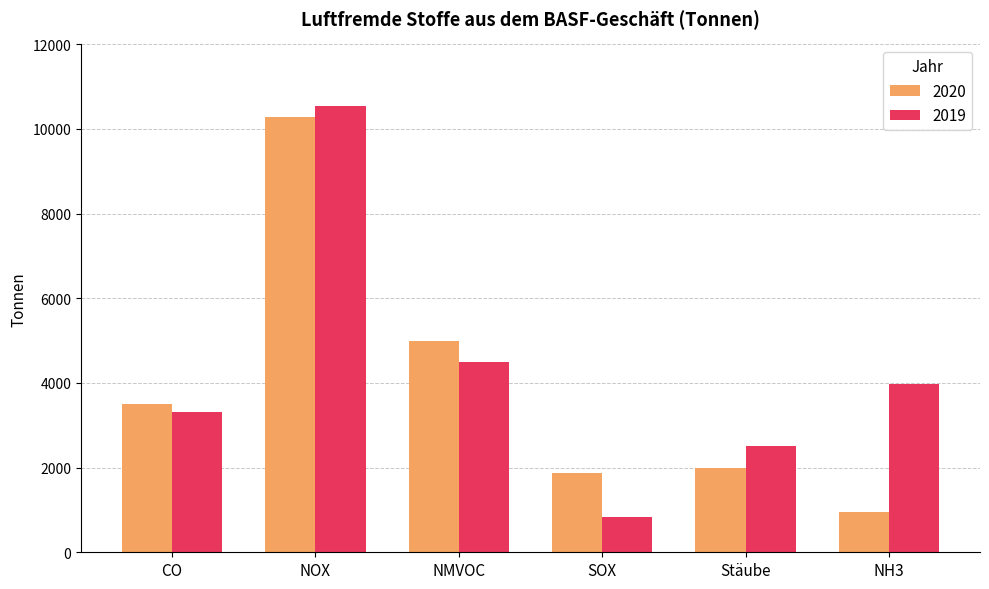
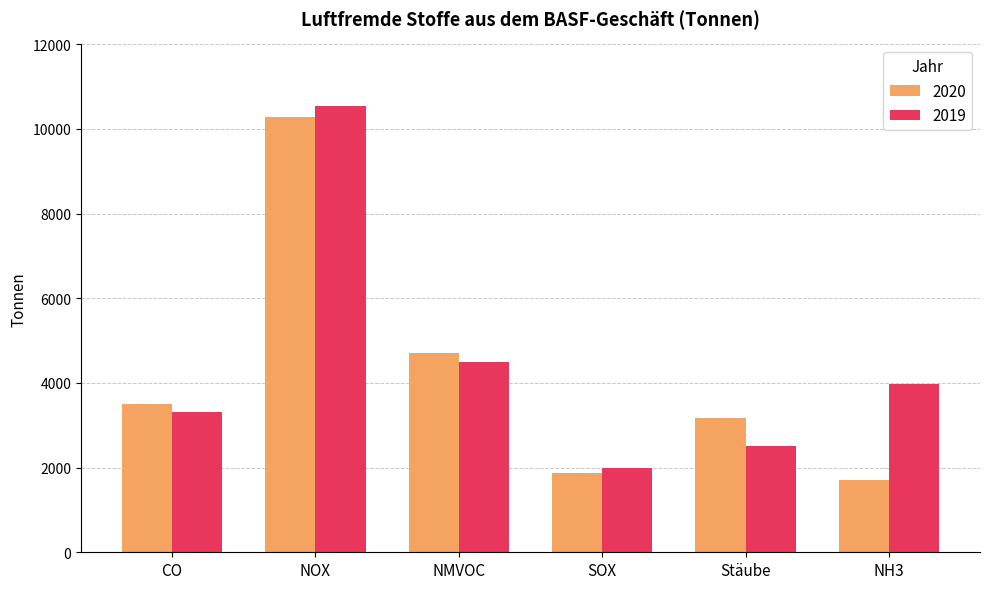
2020, NMVOC: 5000 -> 4700
2019, SOX: 800 -> 2000
2020, Stäube: 2000 -> 3200
2020, NH3: 1000 -> 1700
